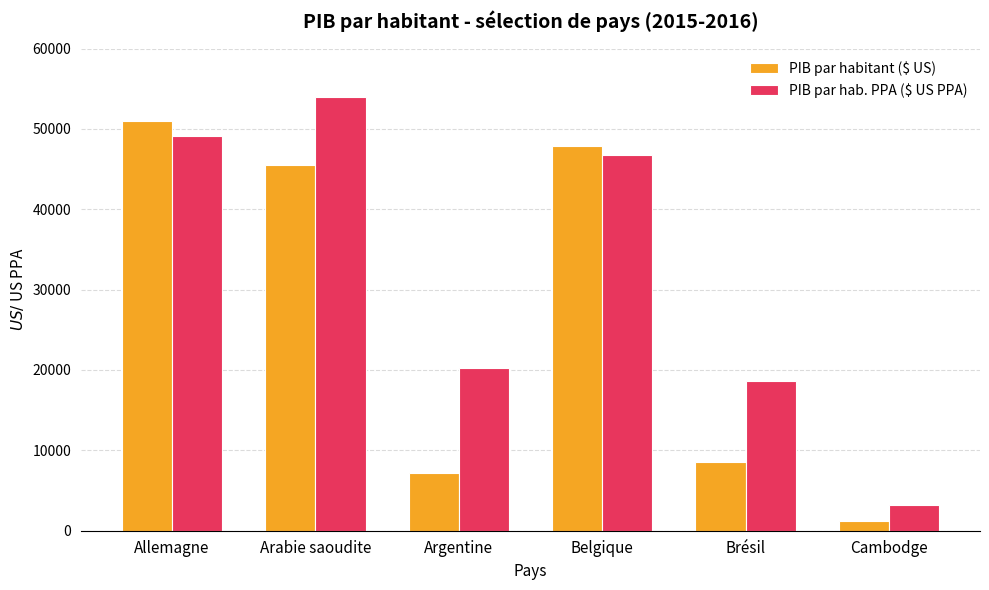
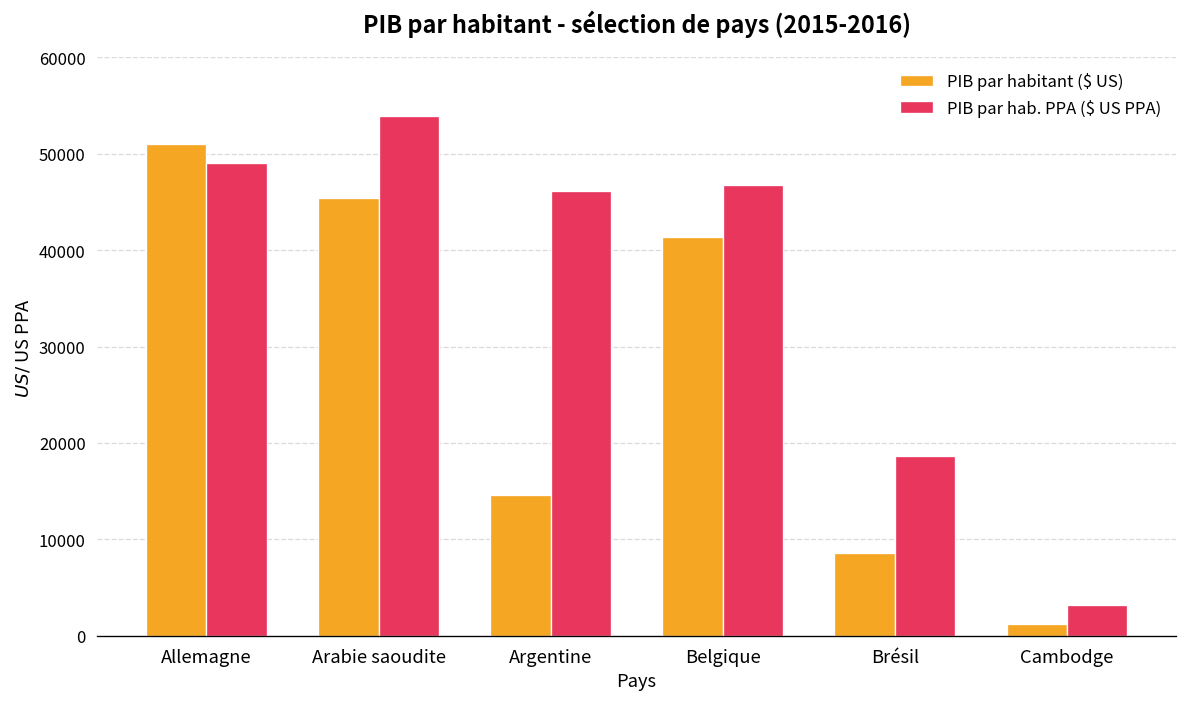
PIB par habitant ($ US), Argentine: 7000 -> 15000
PIB par hab. PPA ($ US PPA), Argentine: 20000 -> 46000
PIB par habitant ($ US), Belgique: 48000 -> 41000
